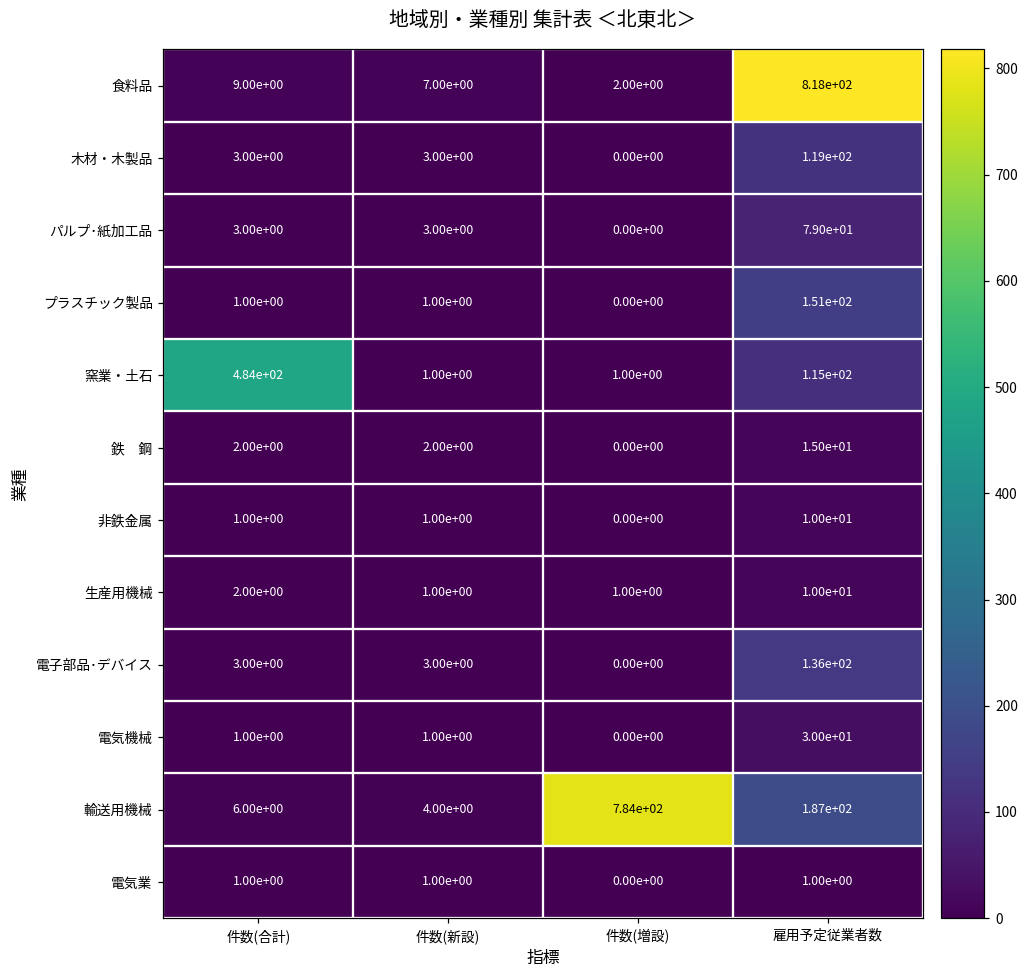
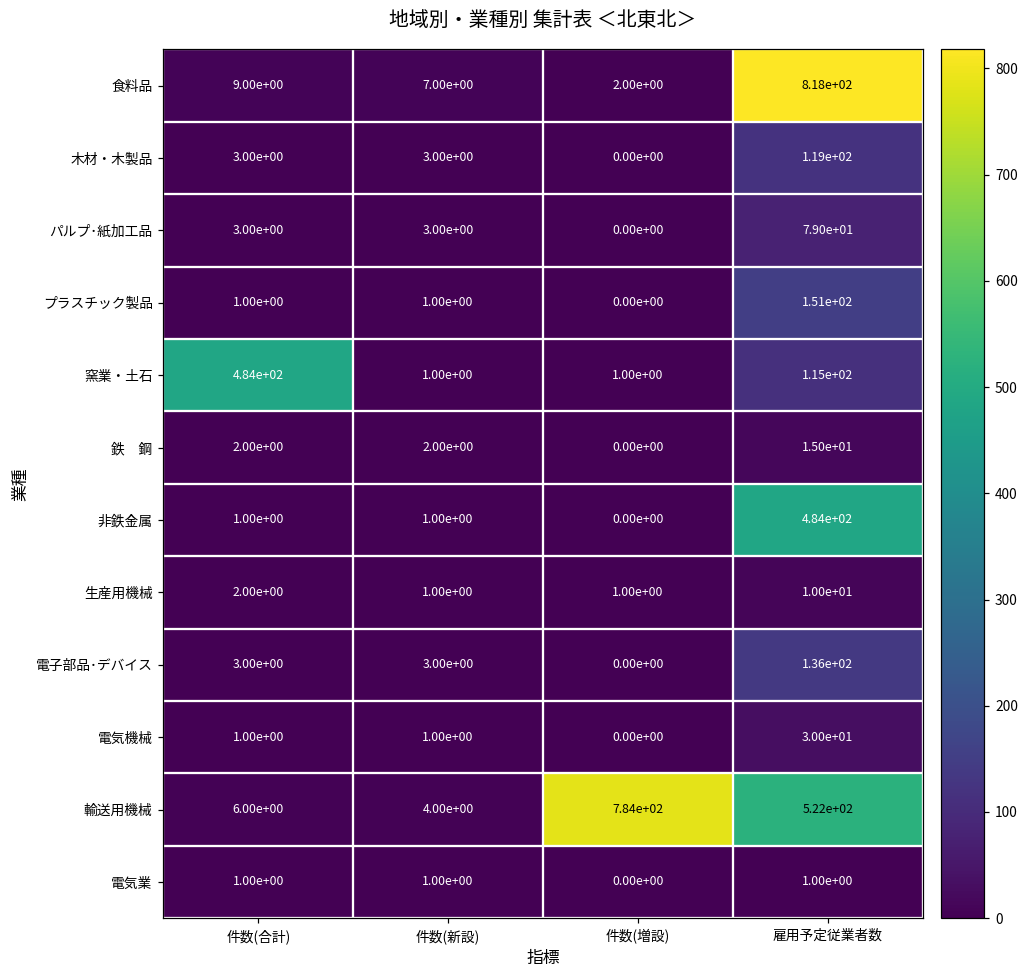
非鉄金属, 雇用予定従業者数: 1.00e+01 -> 4.84e+02
輸送用機械, 雇用予定従業者数: 1.87e+02 -> 5.22e+02
